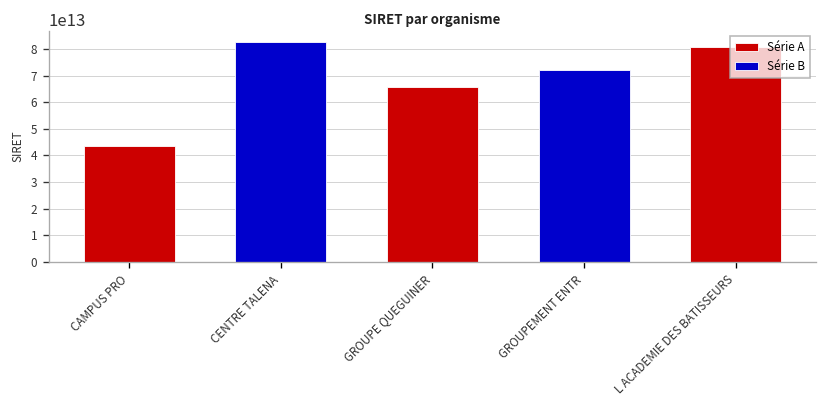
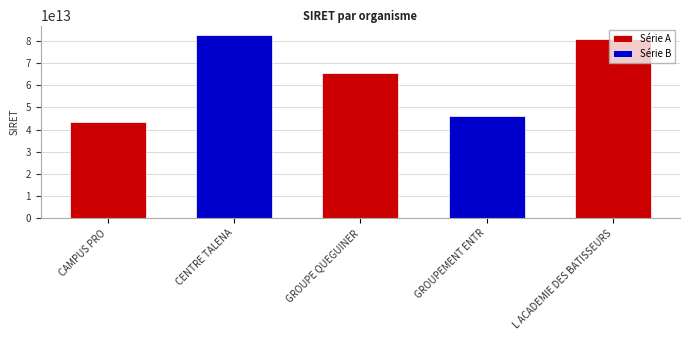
GROUPEMENT ENTR: 72000000000000 -> 46000000000000
